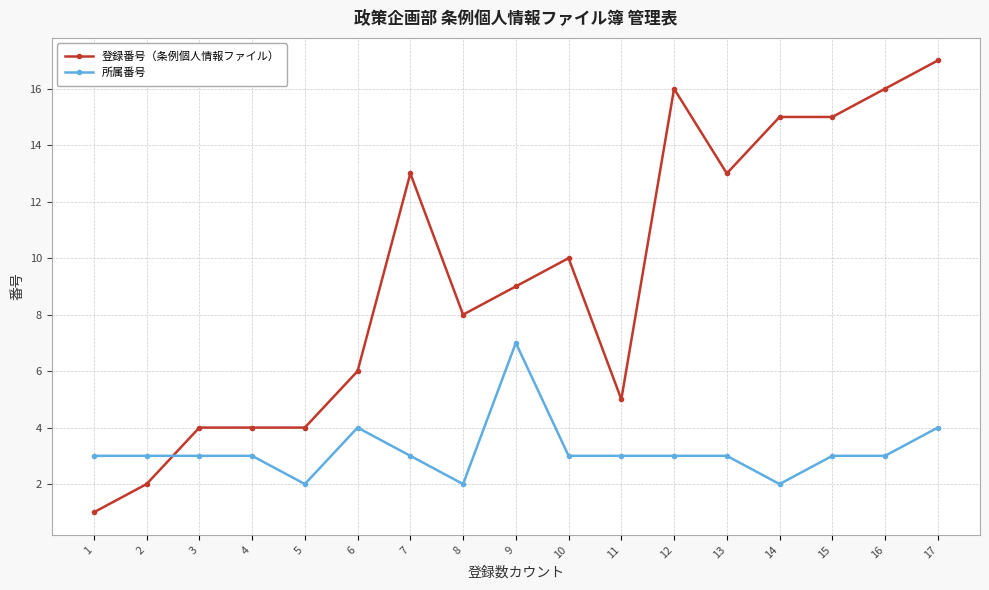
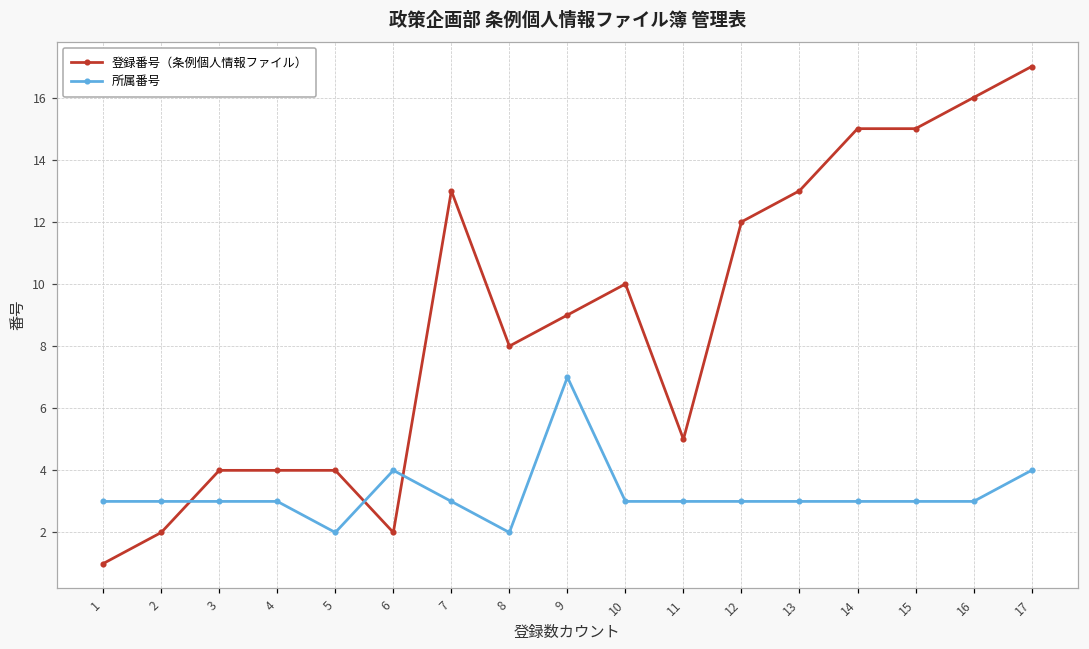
登録番号（条例個人情報ファイル）, 6: 6 -> 2
登録番号（条例個人情報ファイル）, 12: 16 -> 12
所属番号, 14: 2 -> 3
